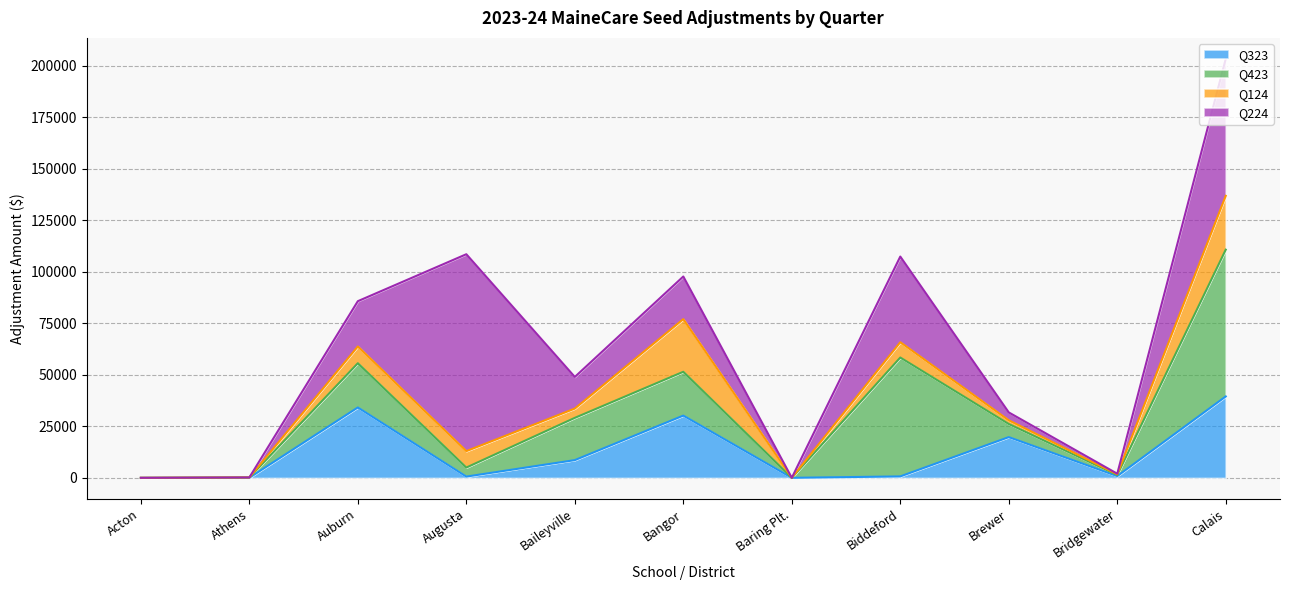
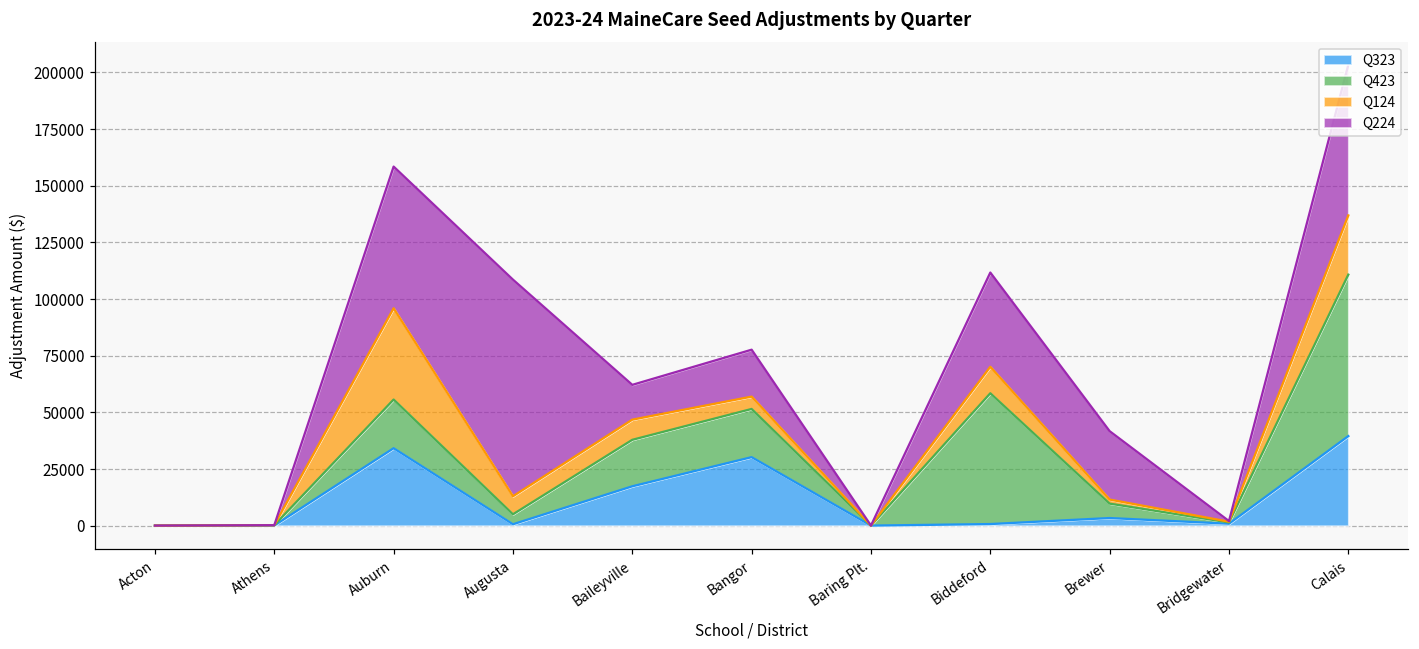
Q124, Auburn: 8000 -> 40000
Q224, Auburn: 22000 -> 62000
Q323, Baileyville: 9000 -> 17000
Q124, Baileyville: 5000 -> 9000
Q124, Bangor: 26000 -> 5000
Q124, Biddeford: 7000 -> 12000
Q323, Brewer: 20000 -> 3000
Q224, Brewer: 4000 -> 30000
